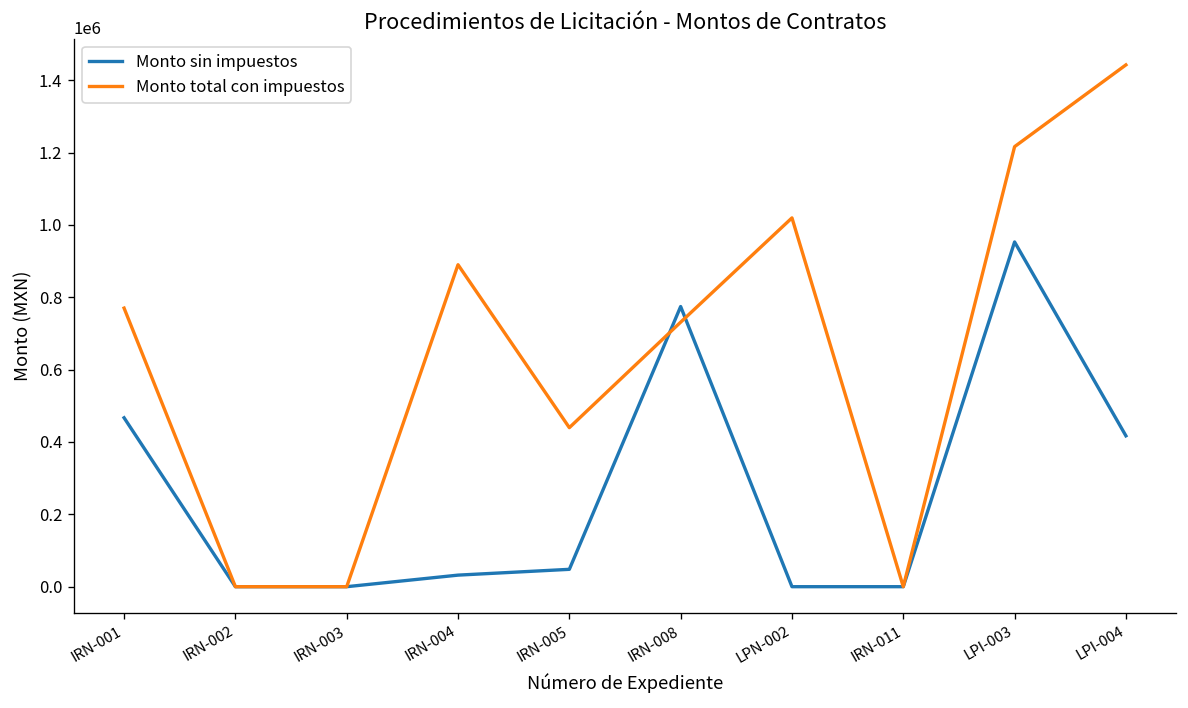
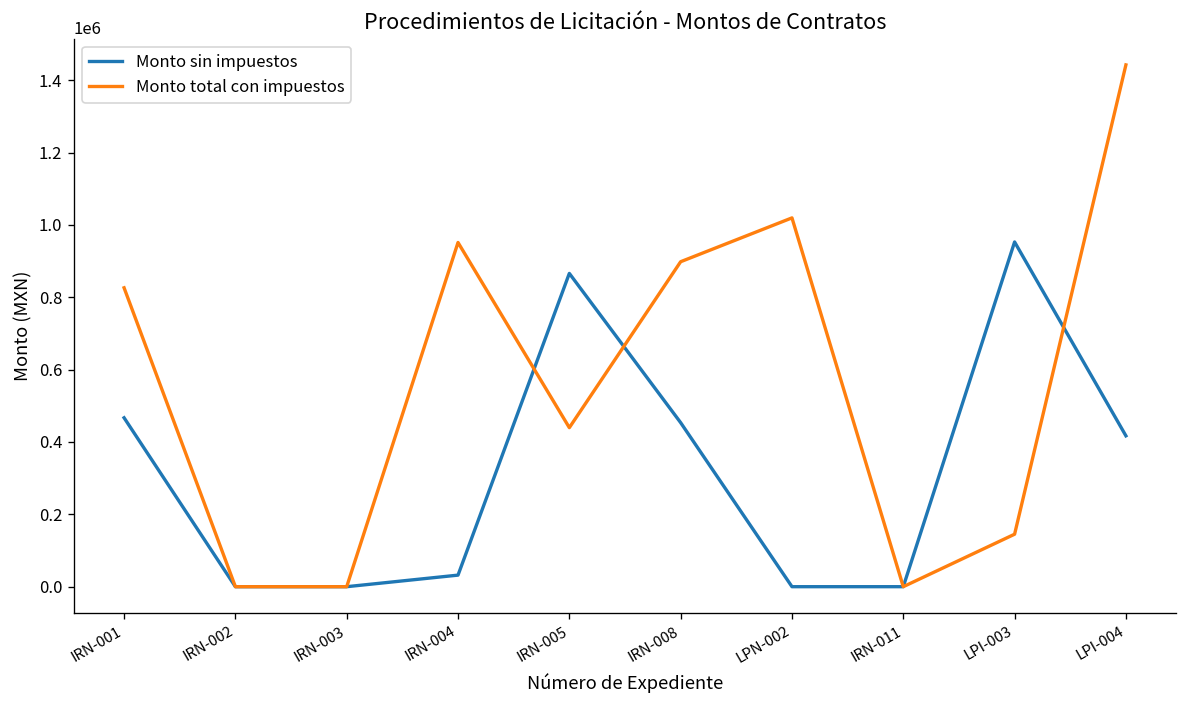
Monto total con impuestos, IRN-001: 770000 -> 830000
Monto total con impuestos, IRN-004: 890000 -> 950000
Monto sin impuestos, IRN-005: 50000 -> 870000
Monto sin impuestos, IRN-008: 770000 -> 450000
Monto total con impuestos, IRN-008: 730000 -> 900000
Monto total con impuestos, LPI-003: 1220000 -> 150000
